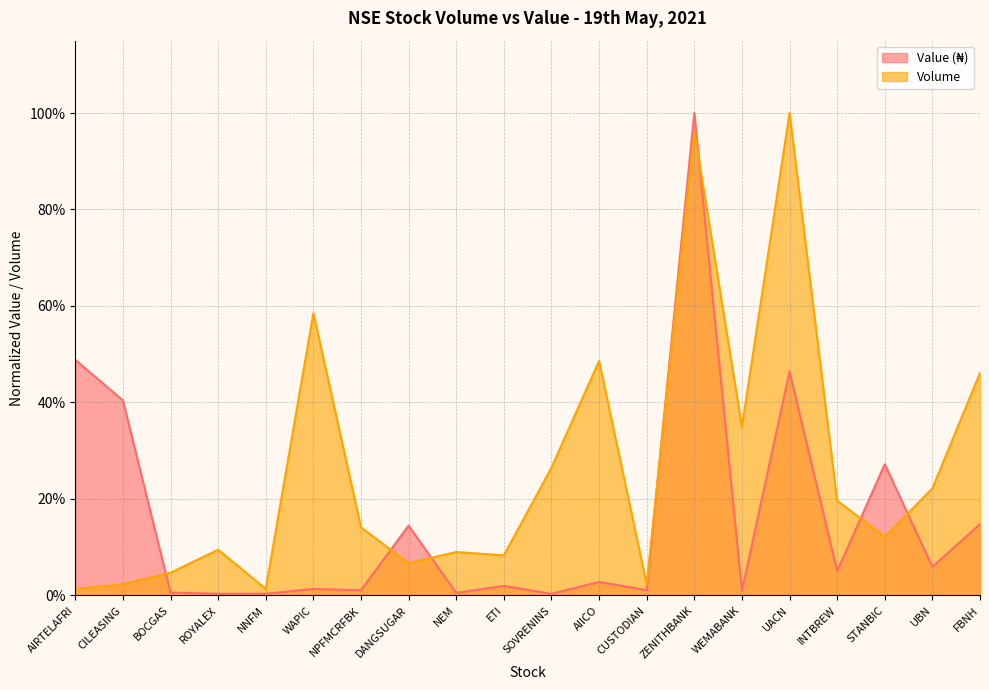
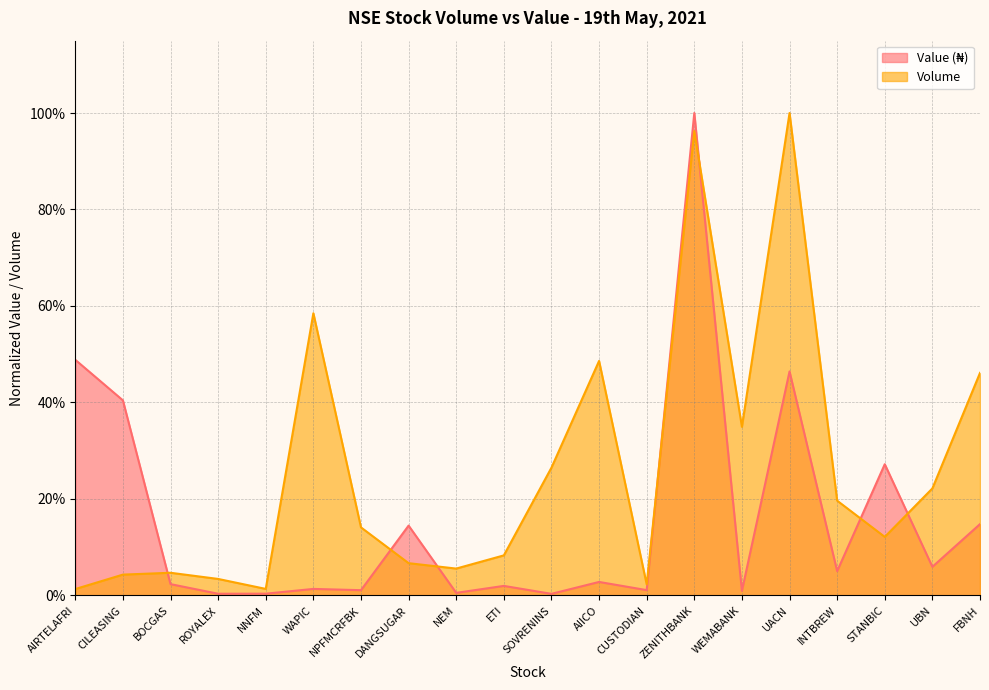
Volume, CILEASING: 2% -> 4%
Value (₦), BOCGAS: 1% -> 2%
Volume, ROYALEX: 9% -> 3%
Volume, NEM: 9% -> 6%
